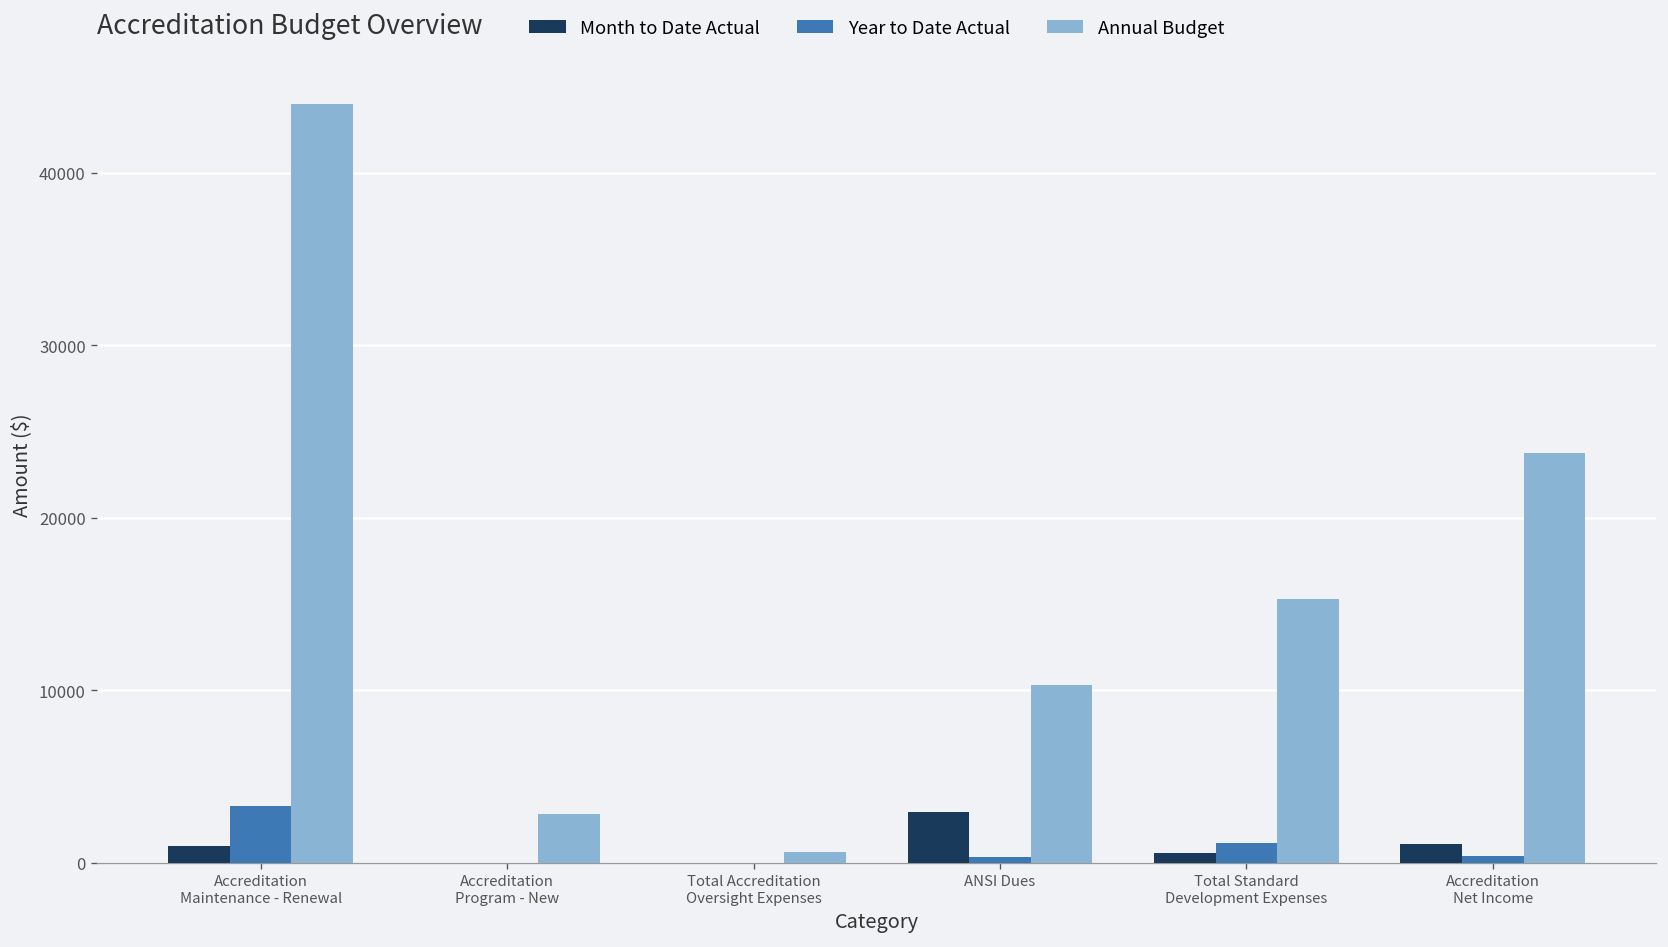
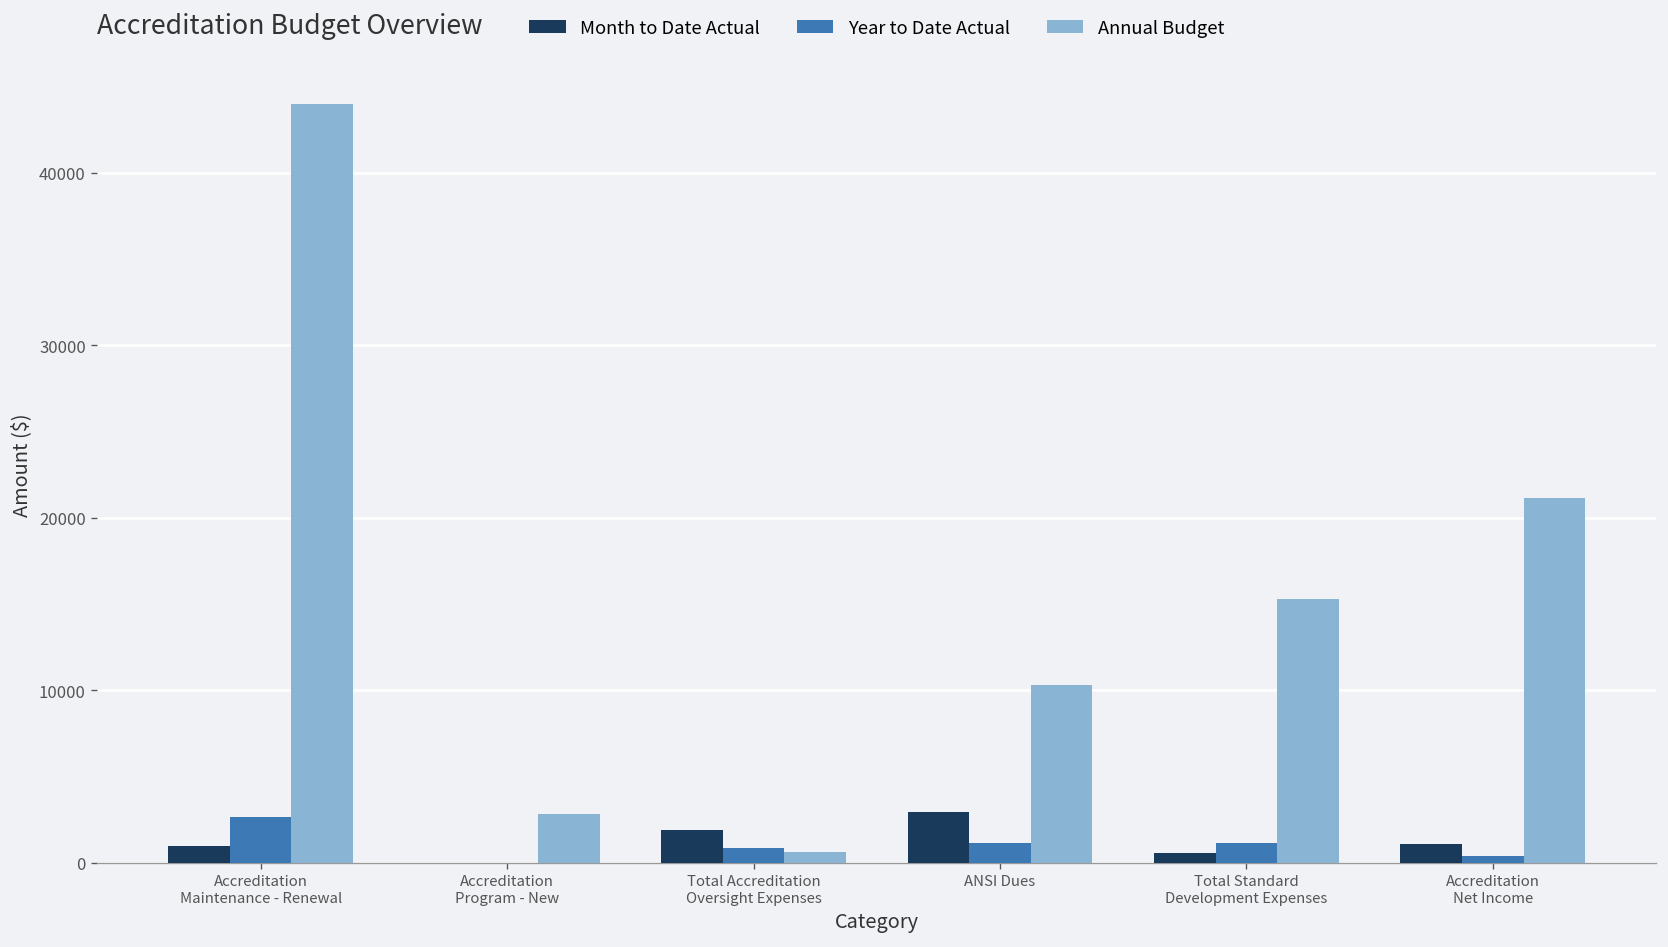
Year to Date Actual, Accreditation Maintenance - Renewal: 3300 -> 2600
Month to Date Actual, Total Accreditation Oversight Expenses: 0 -> 1900
Year to Date Actual, Total Accreditation Oversight Expenses: 0 -> 900
Year to Date Actual, ANSI Dues: 300 -> 1100
Annual Budget, Accreditation Net Income: 23800 -> 21200
